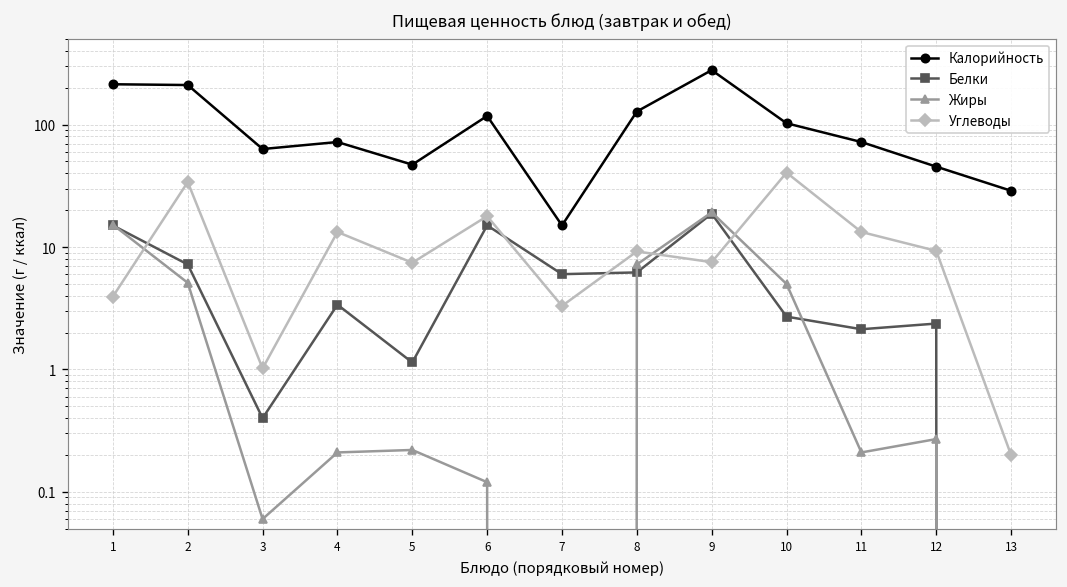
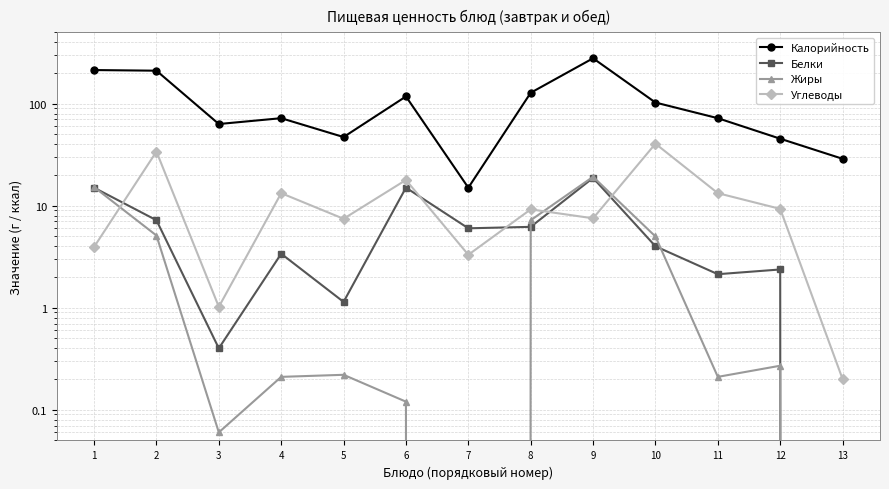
Белки, 10: 2.7 -> 4.0
